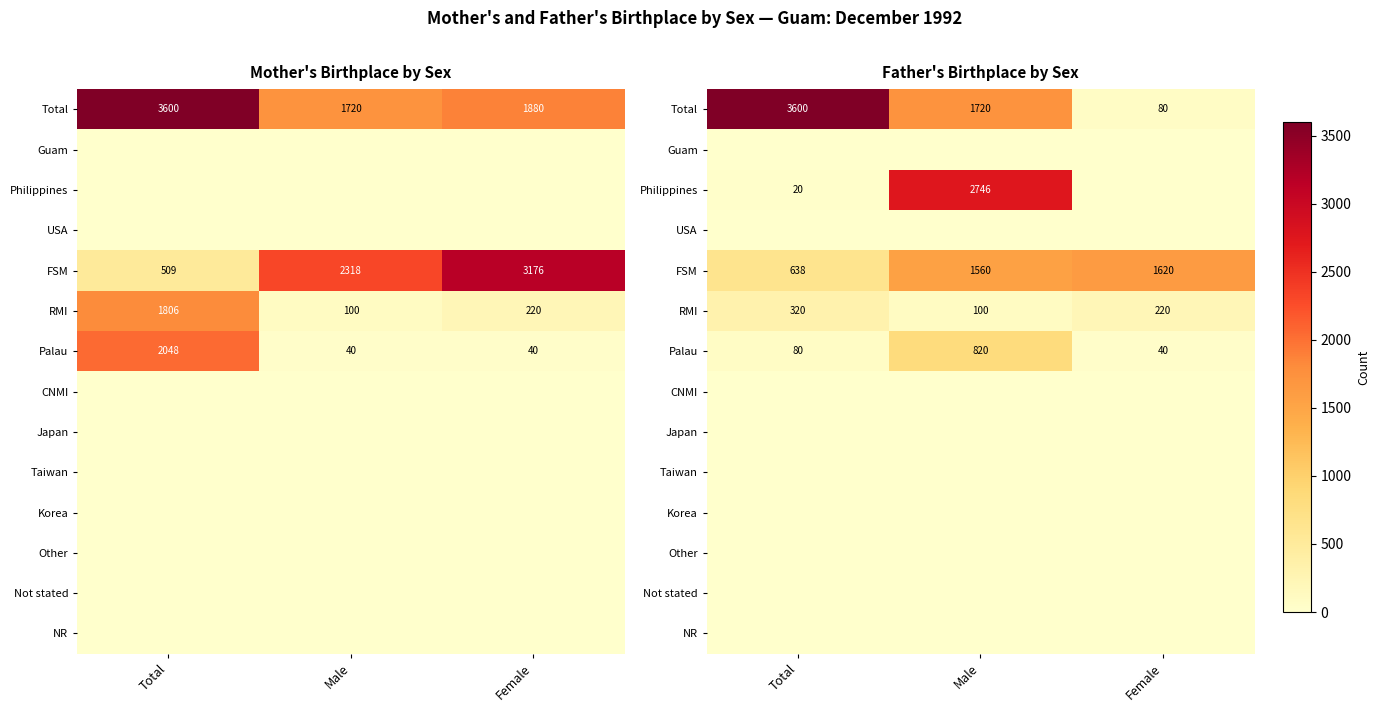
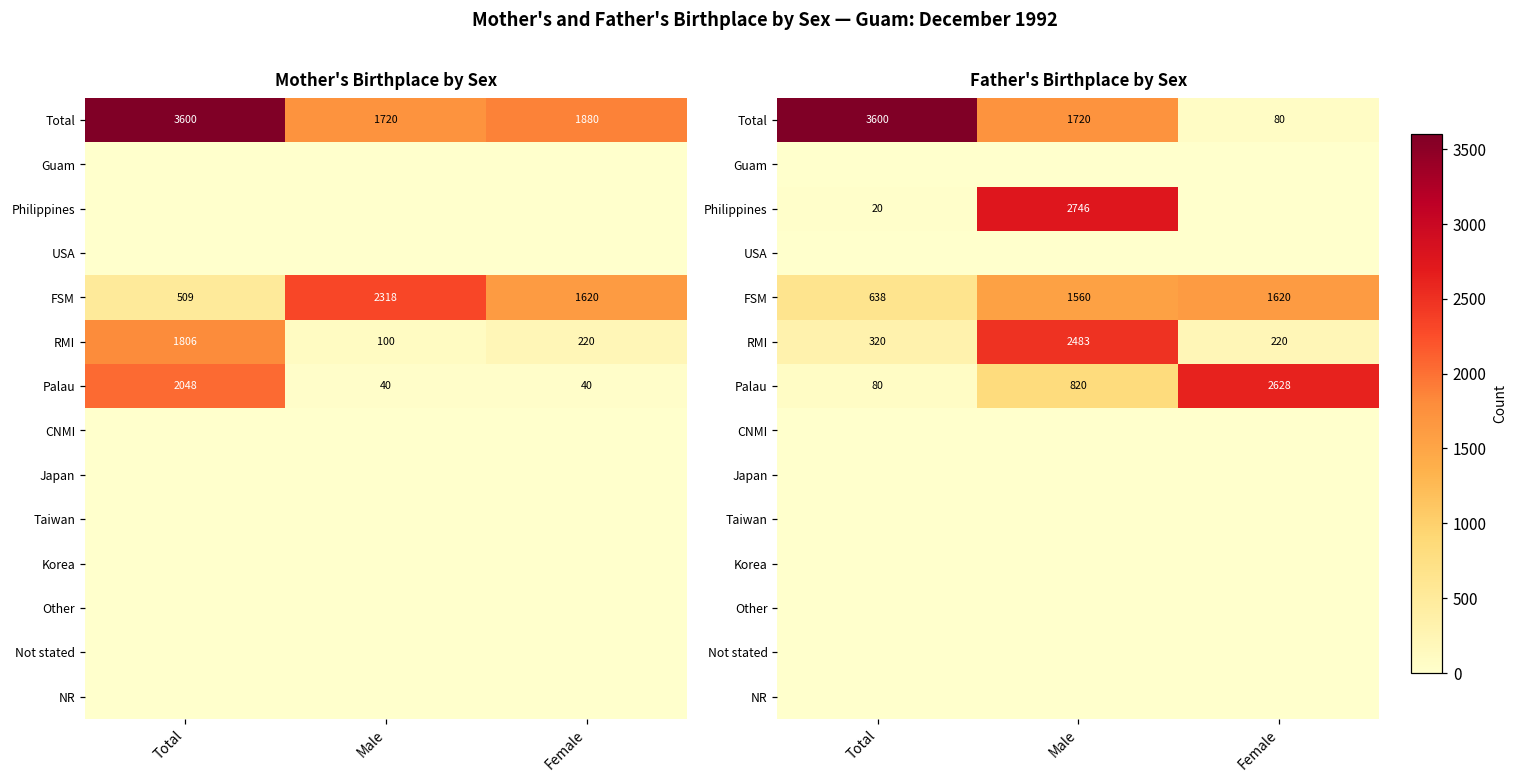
Mother's Birthplace by Sex, FSM, Female: 3176 -> 1620
Father's Birthplace by Sex, RMI, Male: 100 -> 2483
Father's Birthplace by Sex, Palau, Female: 40 -> 2628
